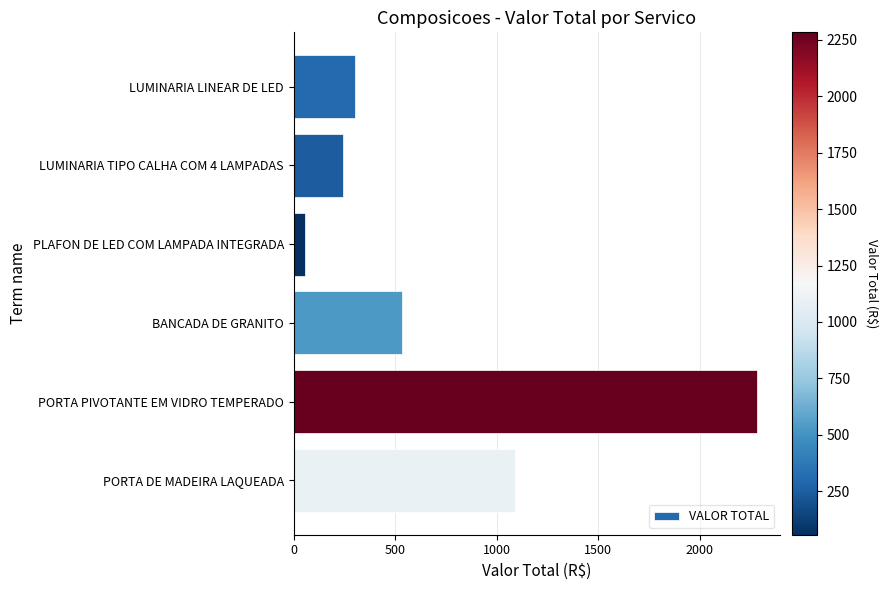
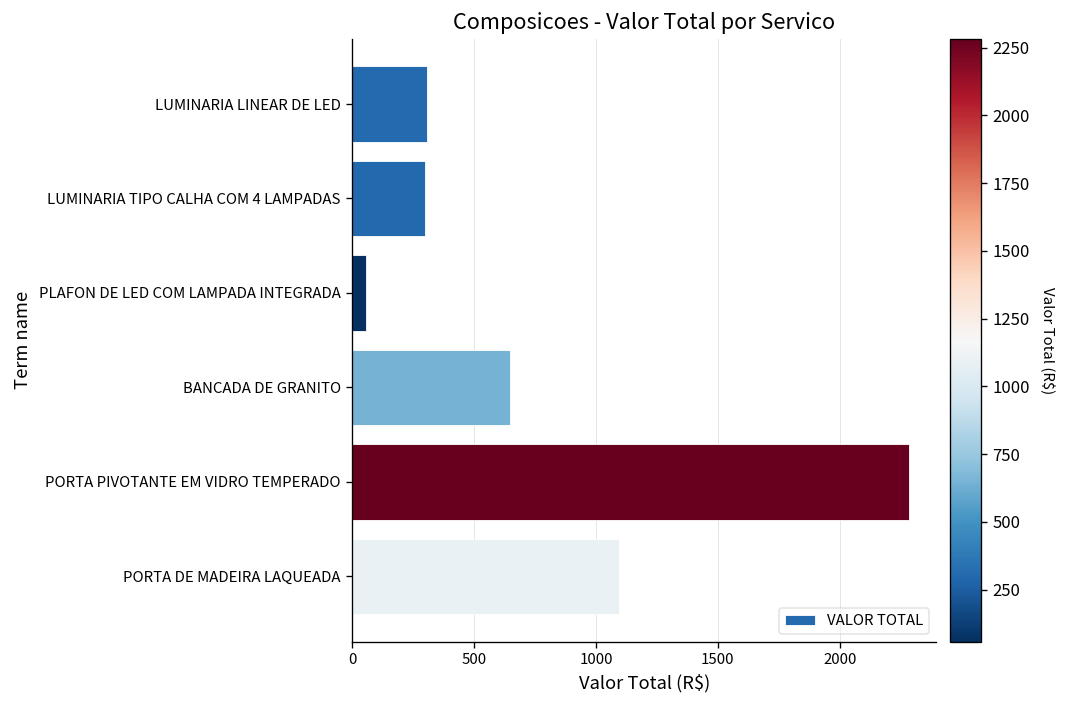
LUMINARIA TIPO CALHA COM 4 LAMPADAS: 240 -> 300
BANCADA DE GRANITO: 530 -> 650
